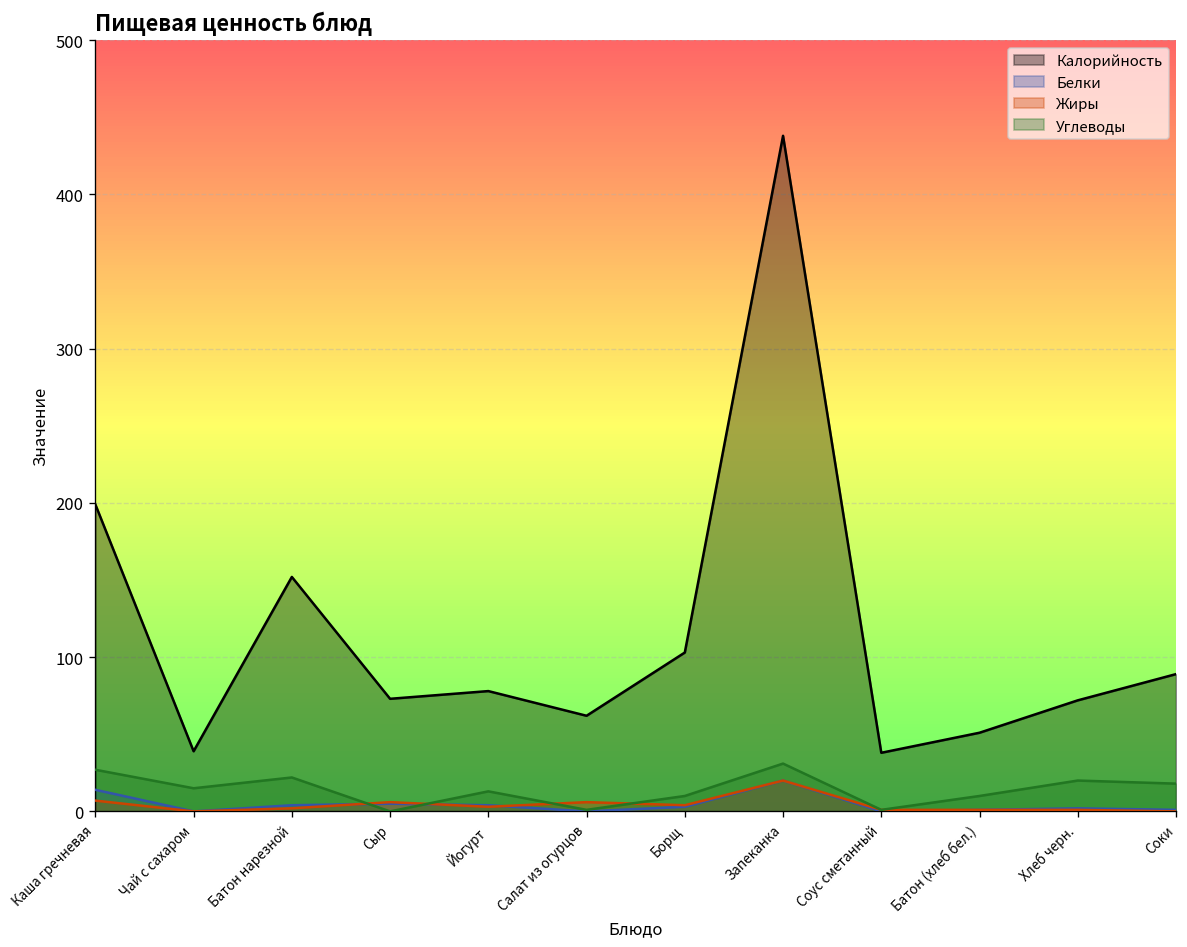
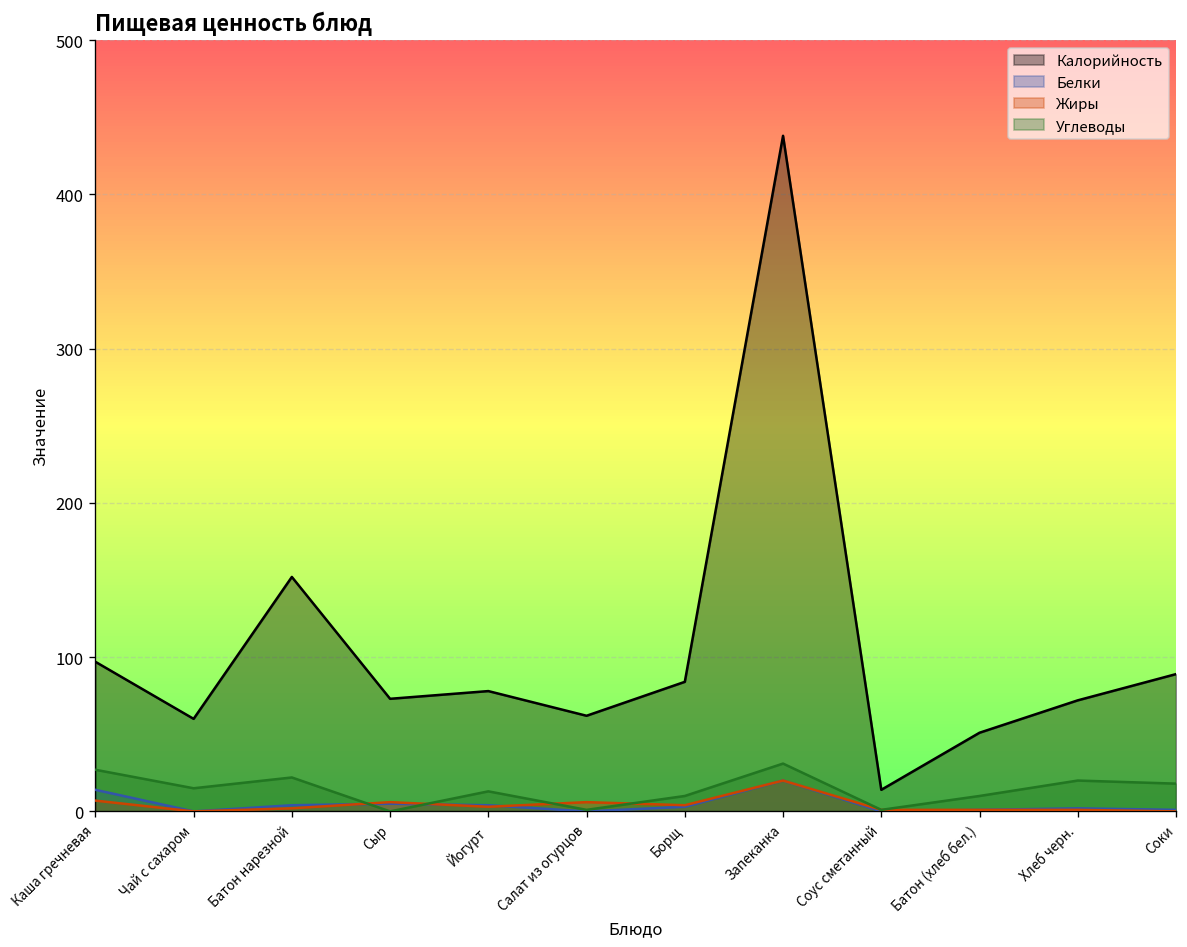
Калорийность, Каша гречневая: 199 -> 97
Калорийность, Чай с сахаром: 39 -> 60
Калорийность, Борщ: 103 -> 84
Калорийность, Соус сметанный: 38 -> 14
